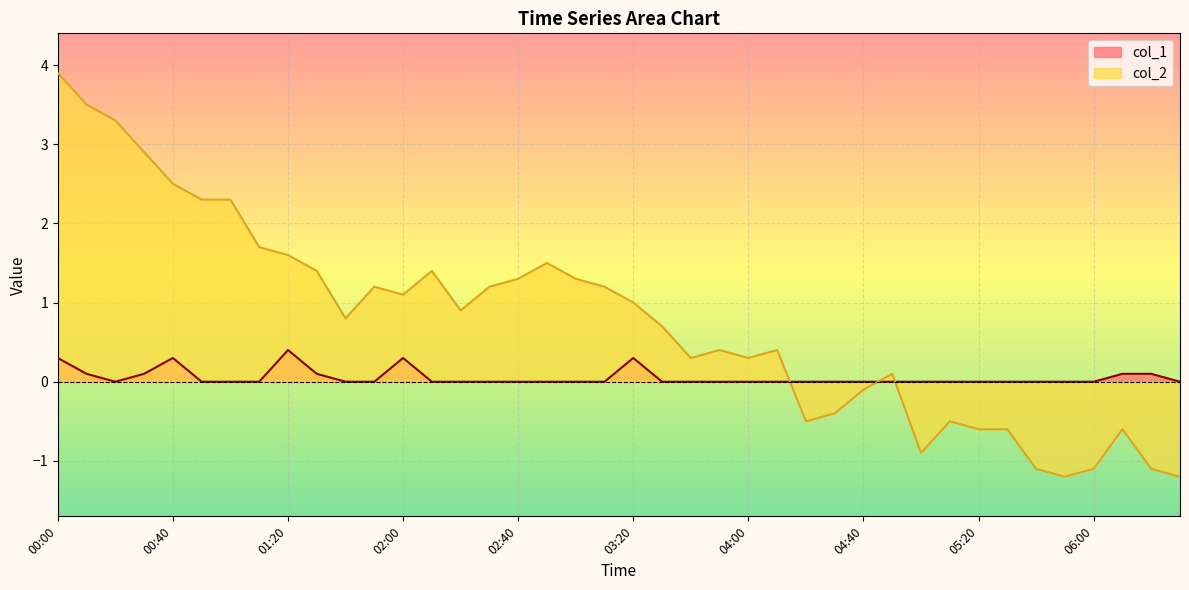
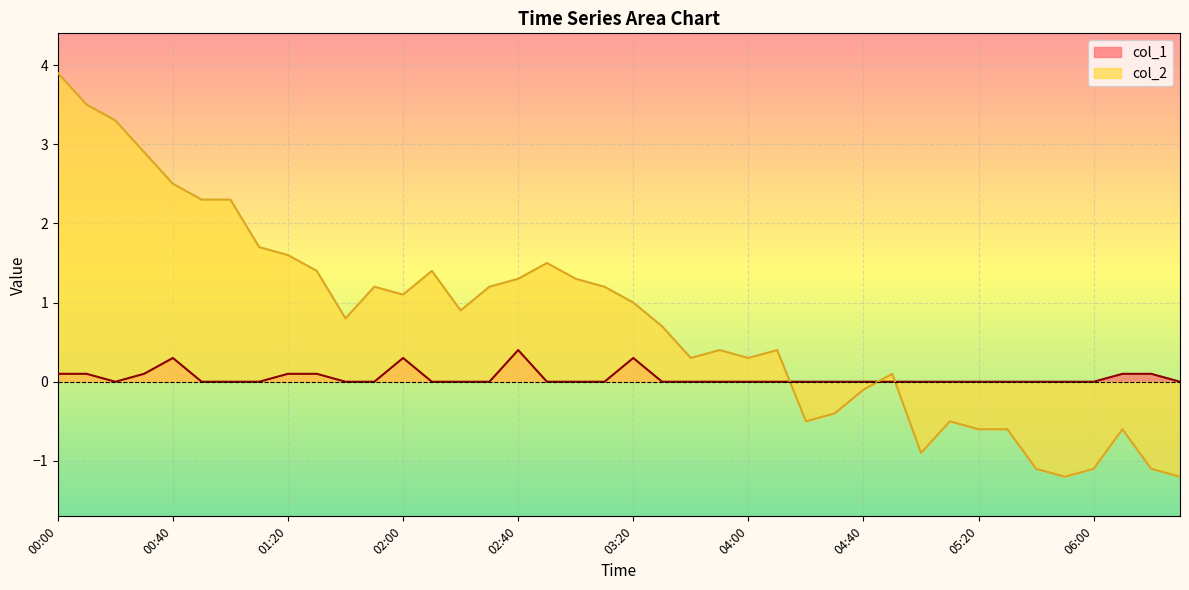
col_1, 00:00: 0.3 -> 0.1
col_1, 01:20: 0.4 -> 0.1
col_1, 02:40: 0.0 -> 0.4
